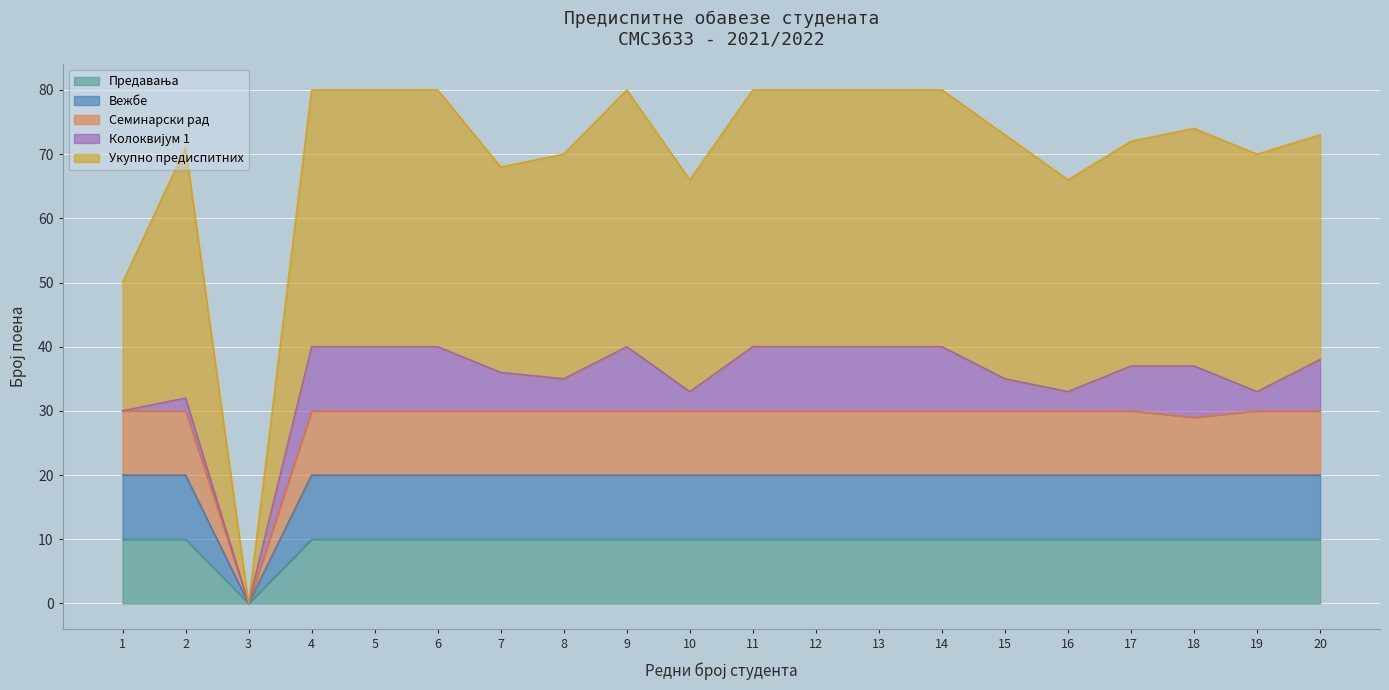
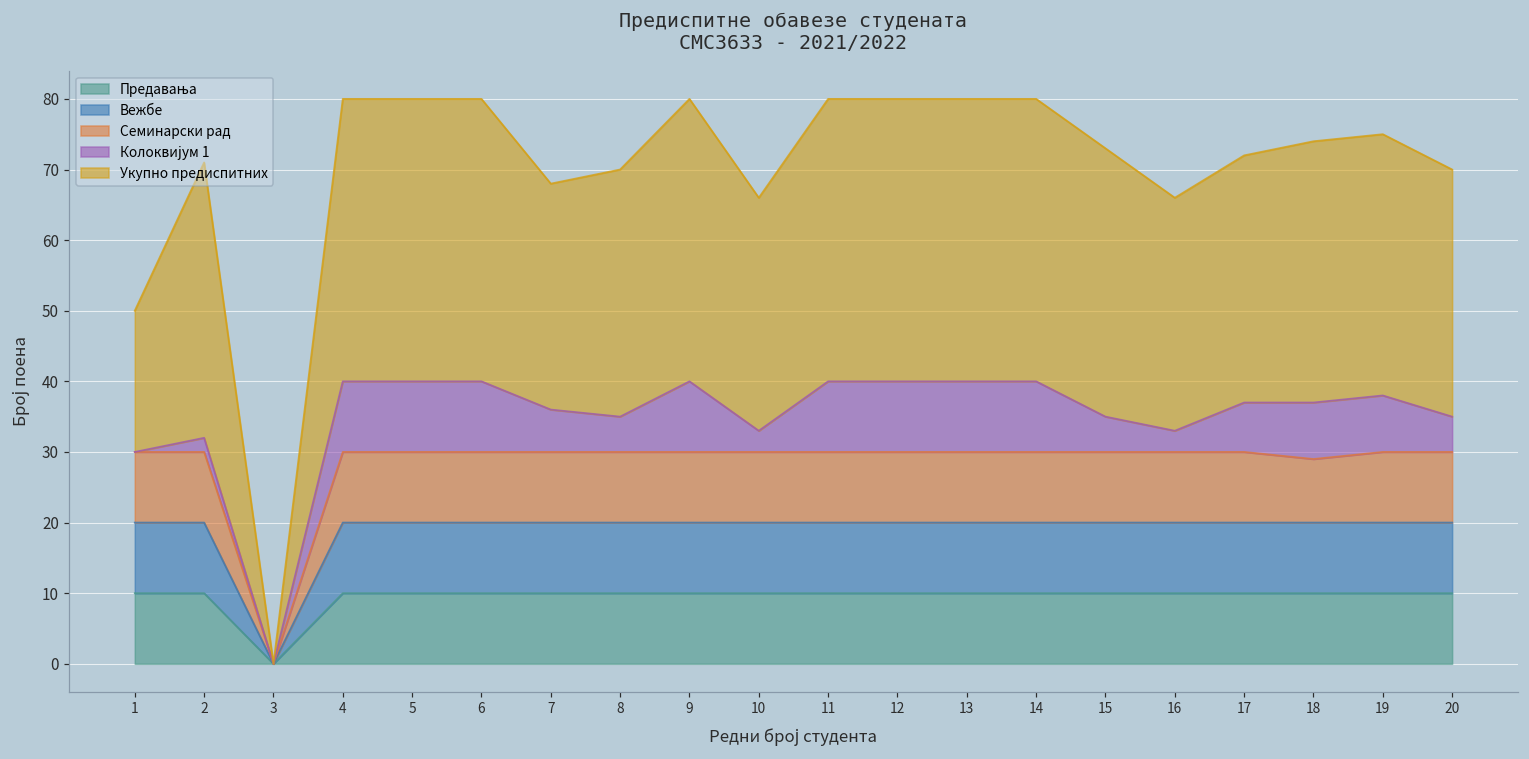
Колоквијум 1, 19: 3 -> 8
Колоквијум 1, 20: 8 -> 5
